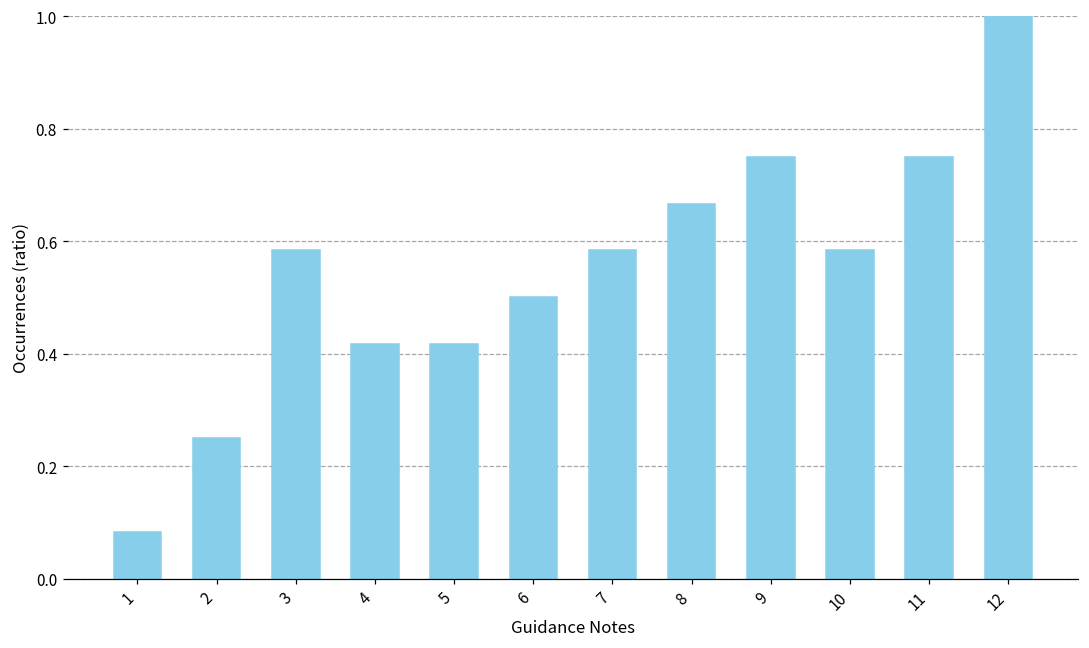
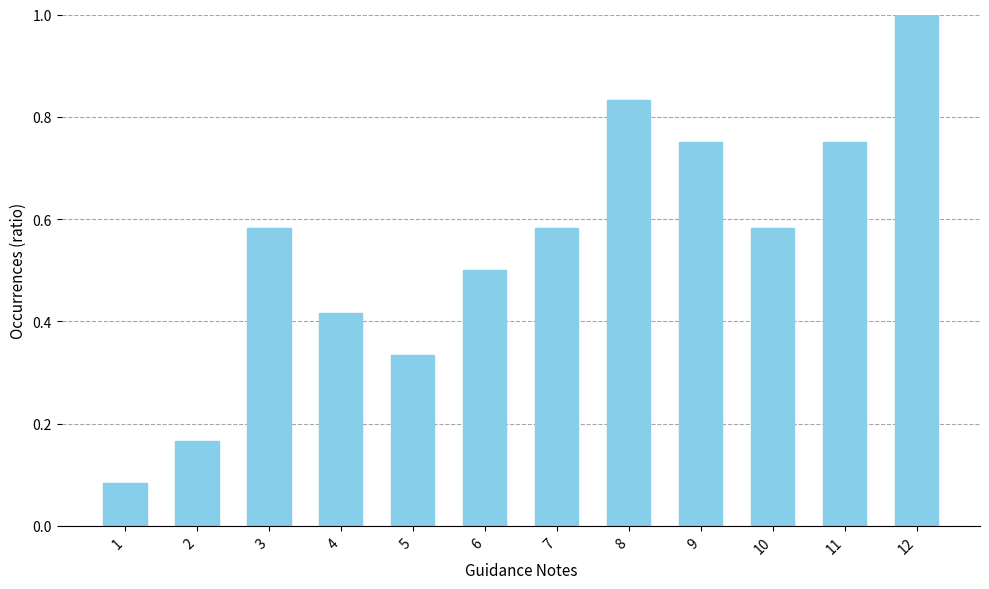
2: 0.25 -> 0.17
5: 0.42 -> 0.33
8: 0.67 -> 0.83
